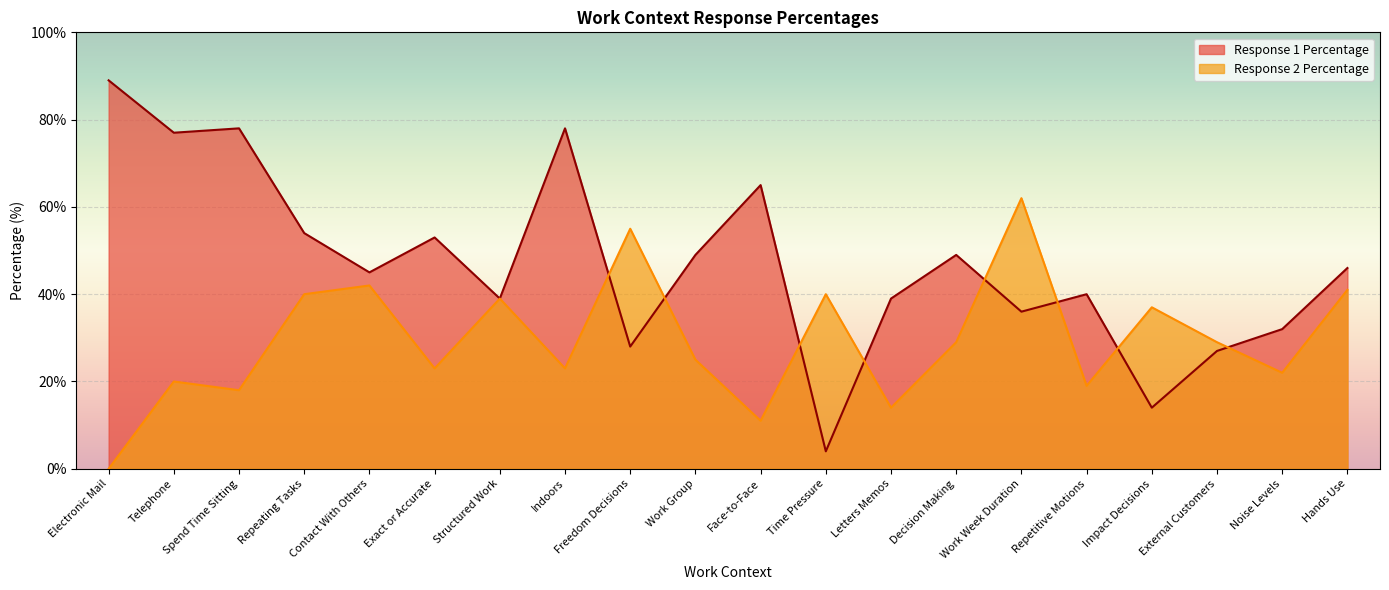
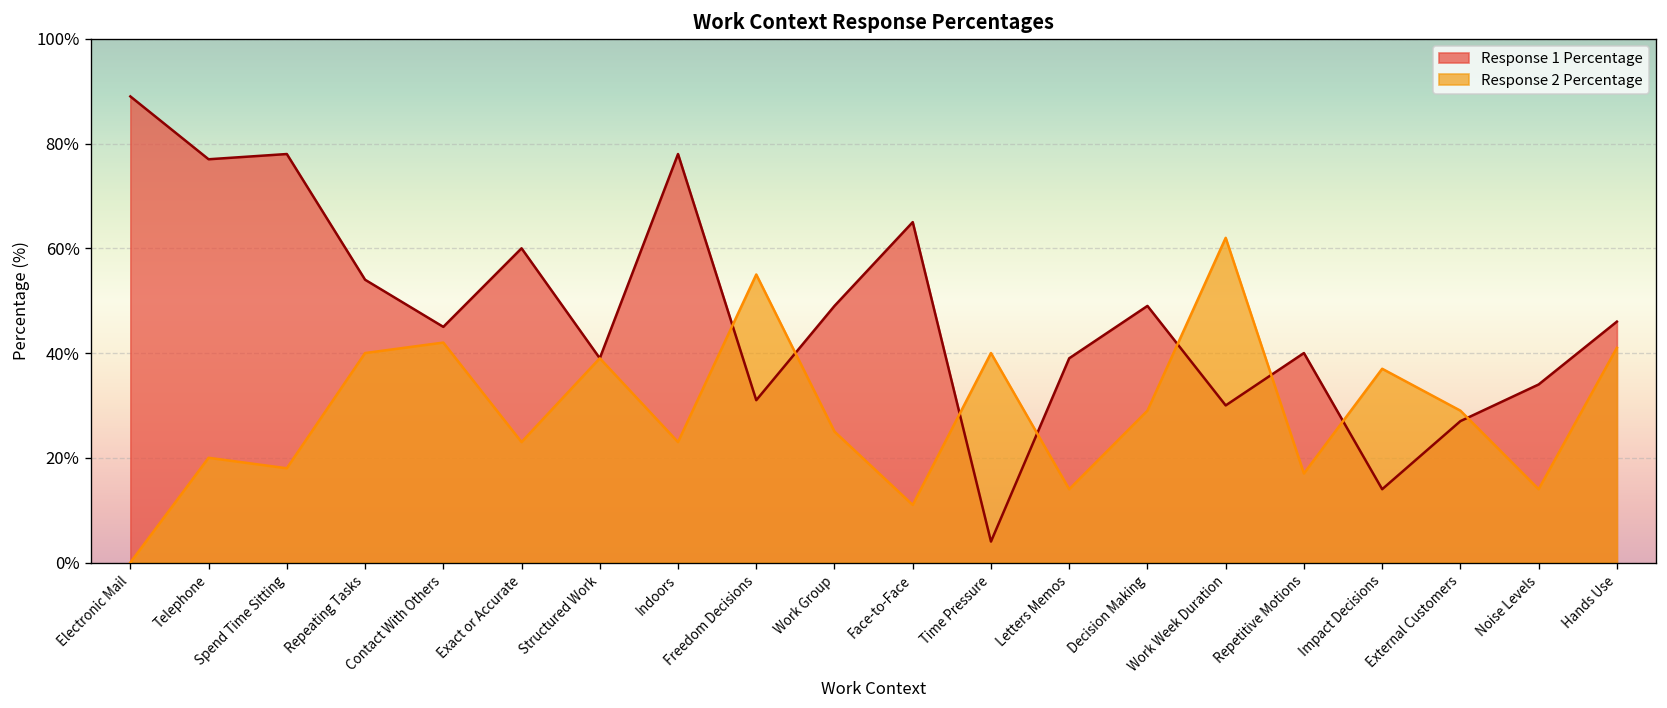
Response 1 Percentage, Exact or Accurate: 53% -> 60%
Response 1 Percentage, Freedom Decisions: 28% -> 31%
Response 1 Percentage, Work Week Duration: 36% -> 30%
Response 2 Percentage, Repetitive Motions: 19% -> 17%
Response 1 Percentage, Noise Levels: 32% -> 34%
Response 2 Percentage, Noise Levels: 22% -> 14%
